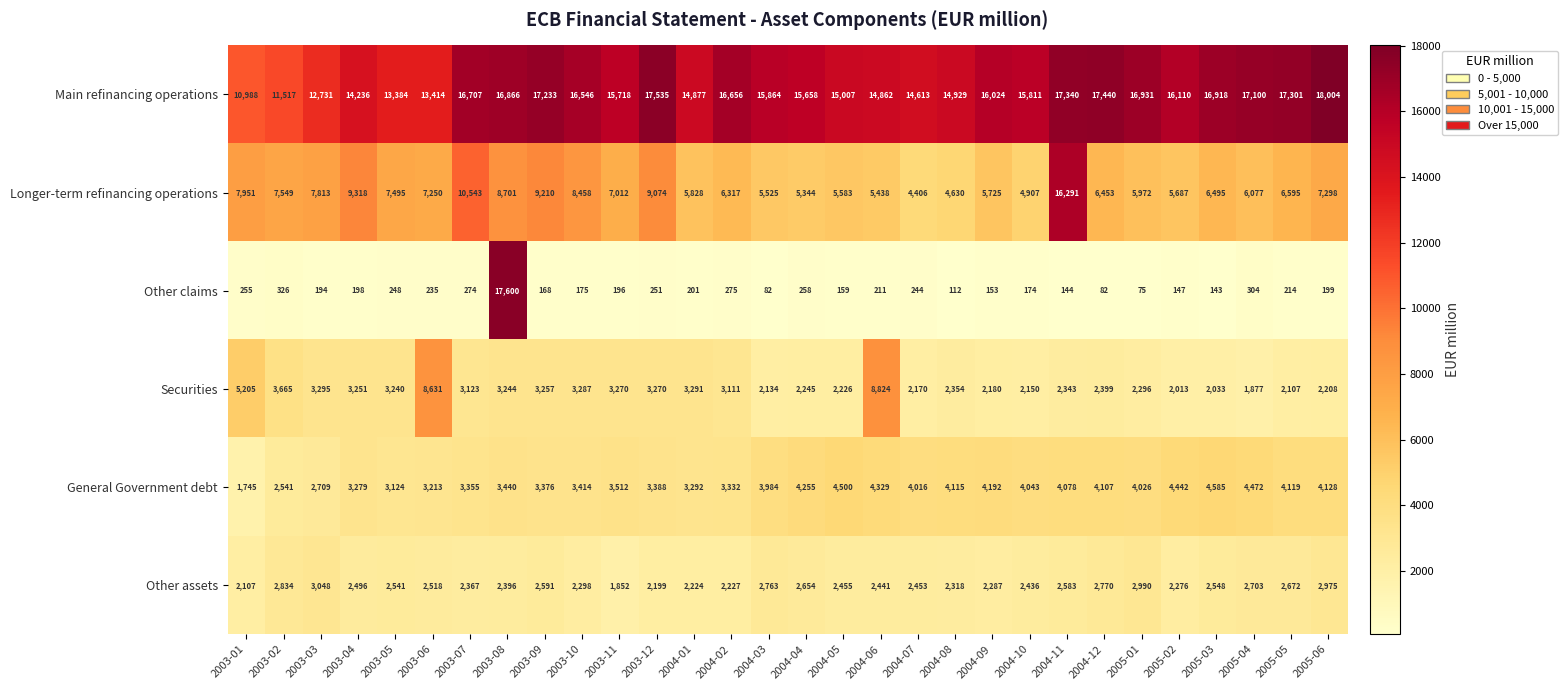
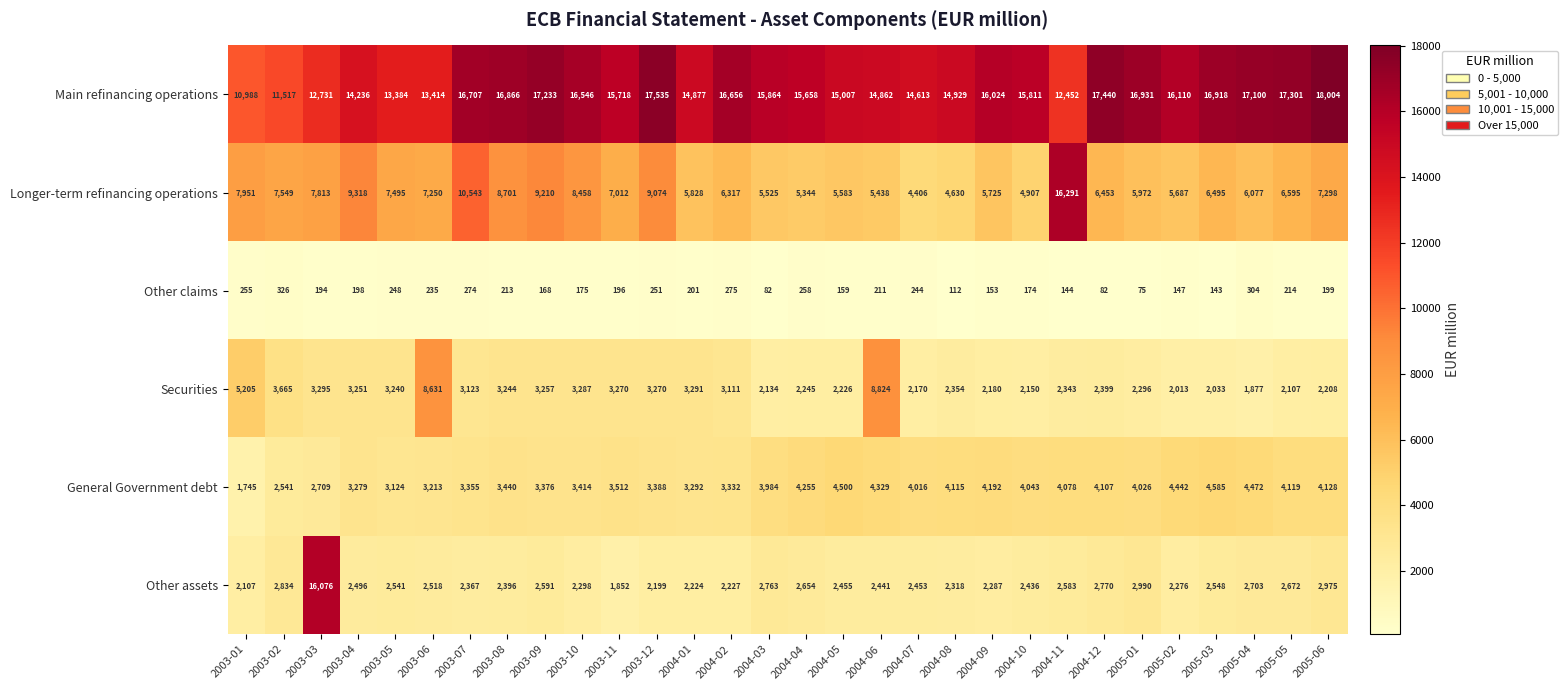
Main refinancing operations, 2004-11: 17,340 -> 12,452
Other claims, 2003-08: 17,600 -> 213
Other assets, 2003-03: 3,048 -> 16,076
